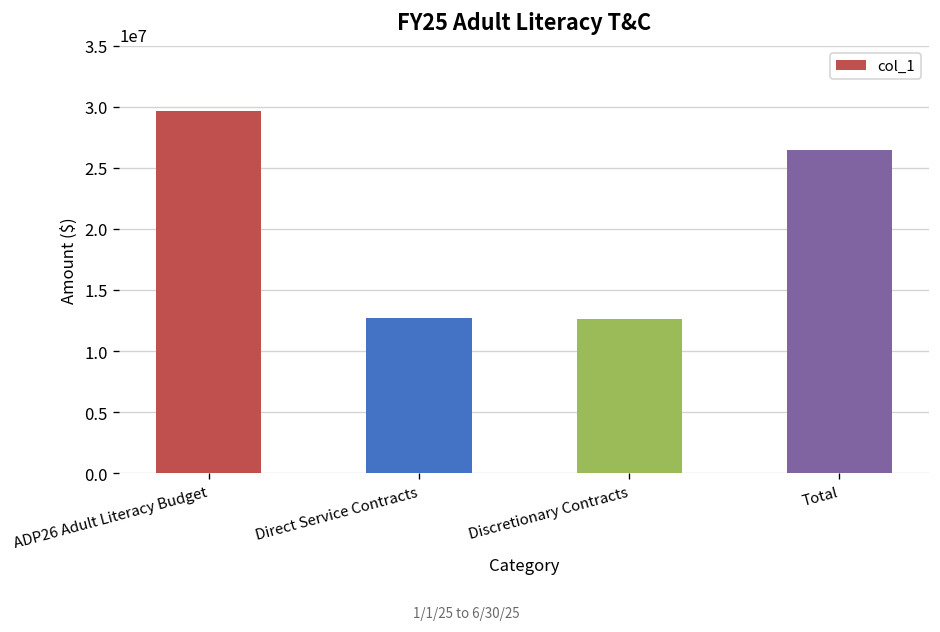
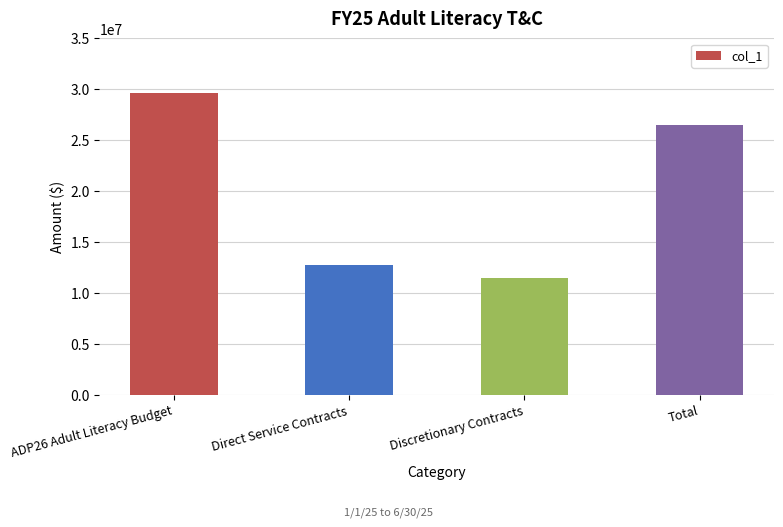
Discretionary Contracts: 12600000 -> 11500000
